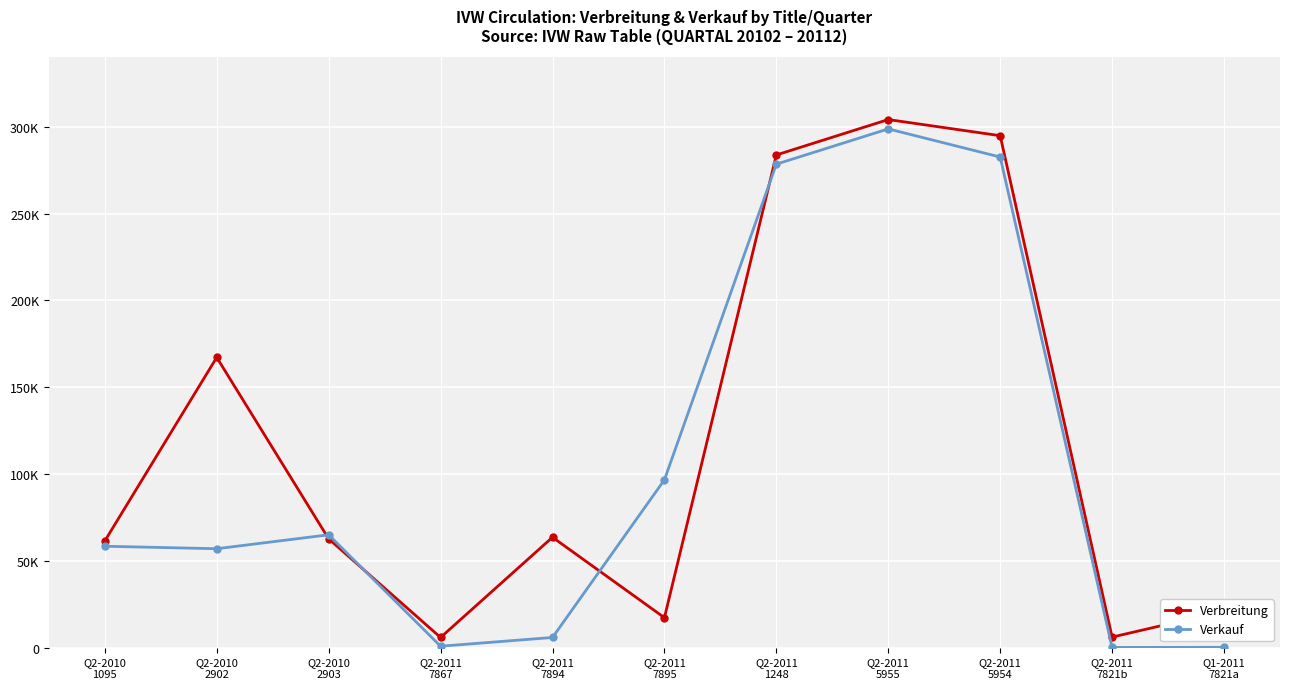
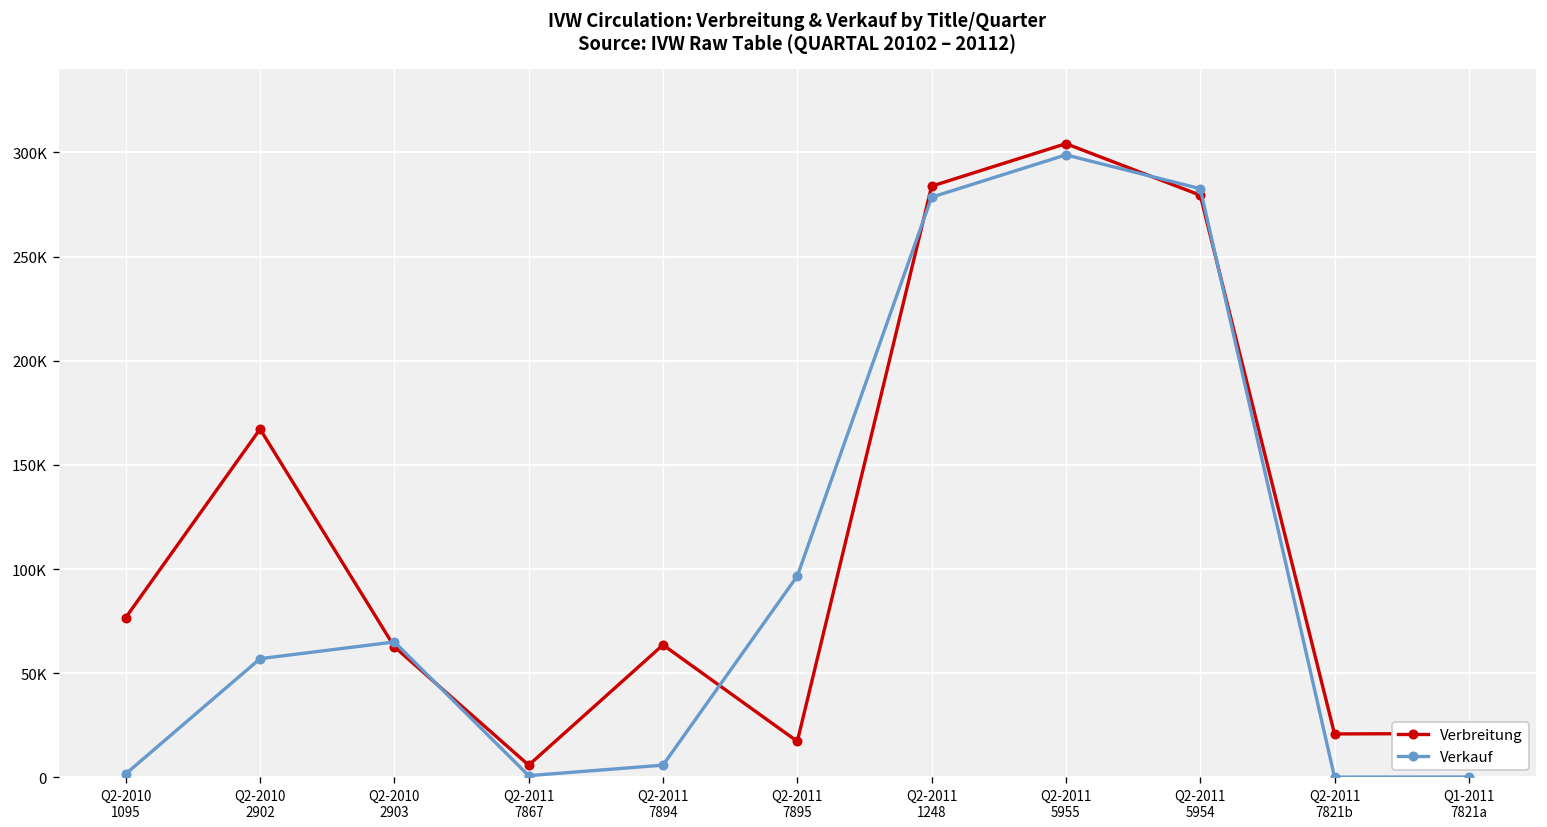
Verbreitung, Q2-2010 1095: 61000 -> 77000
Verkauf, Q2-2010 1095: 58000 -> 2000
Verbreitung, Q2-2011 5954: 295000 -> 279000
Verbreitung, Q2-2011 7821b: 6000 -> 21000
